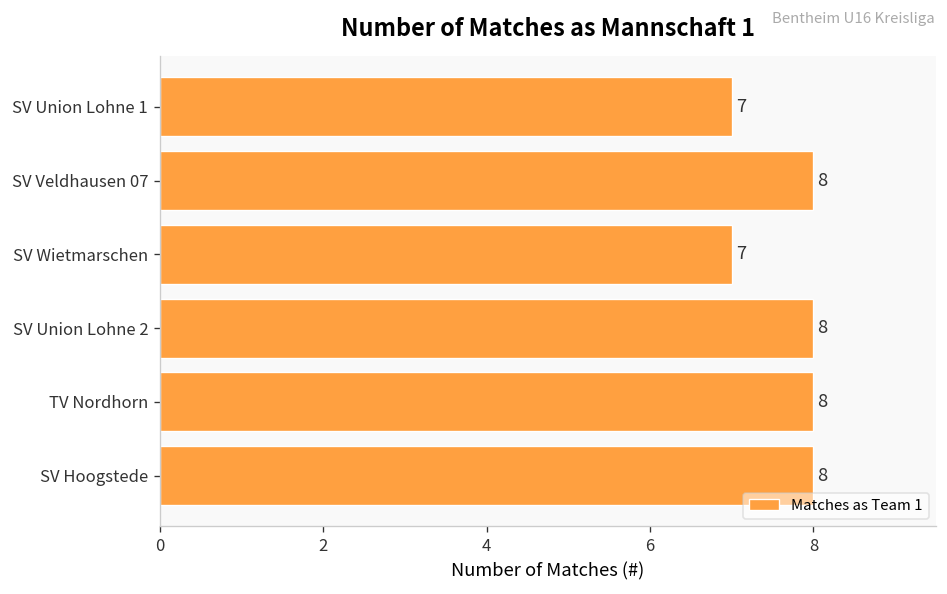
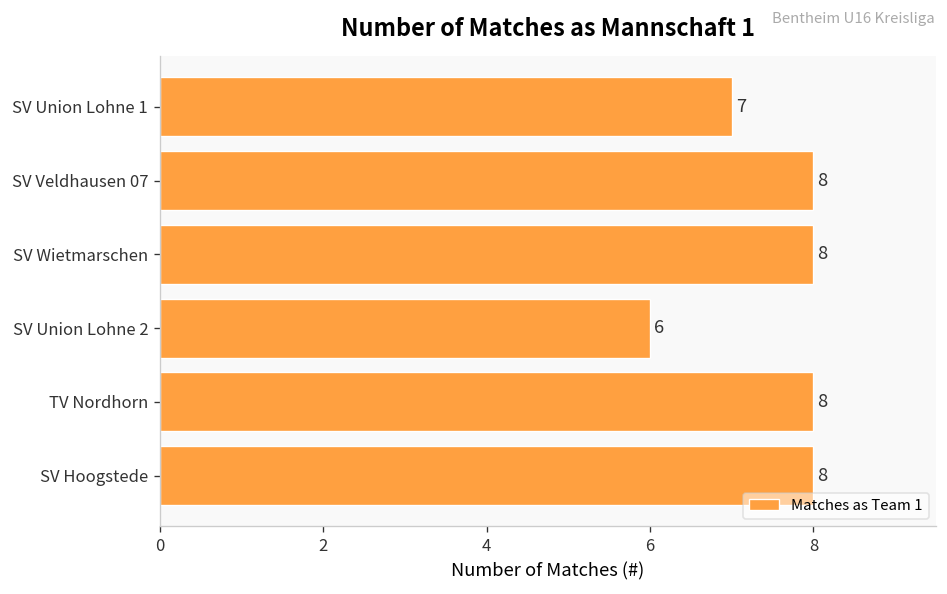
SV Wietmarschen: 7 -> 8
SV Union Lohne 2: 8 -> 6
